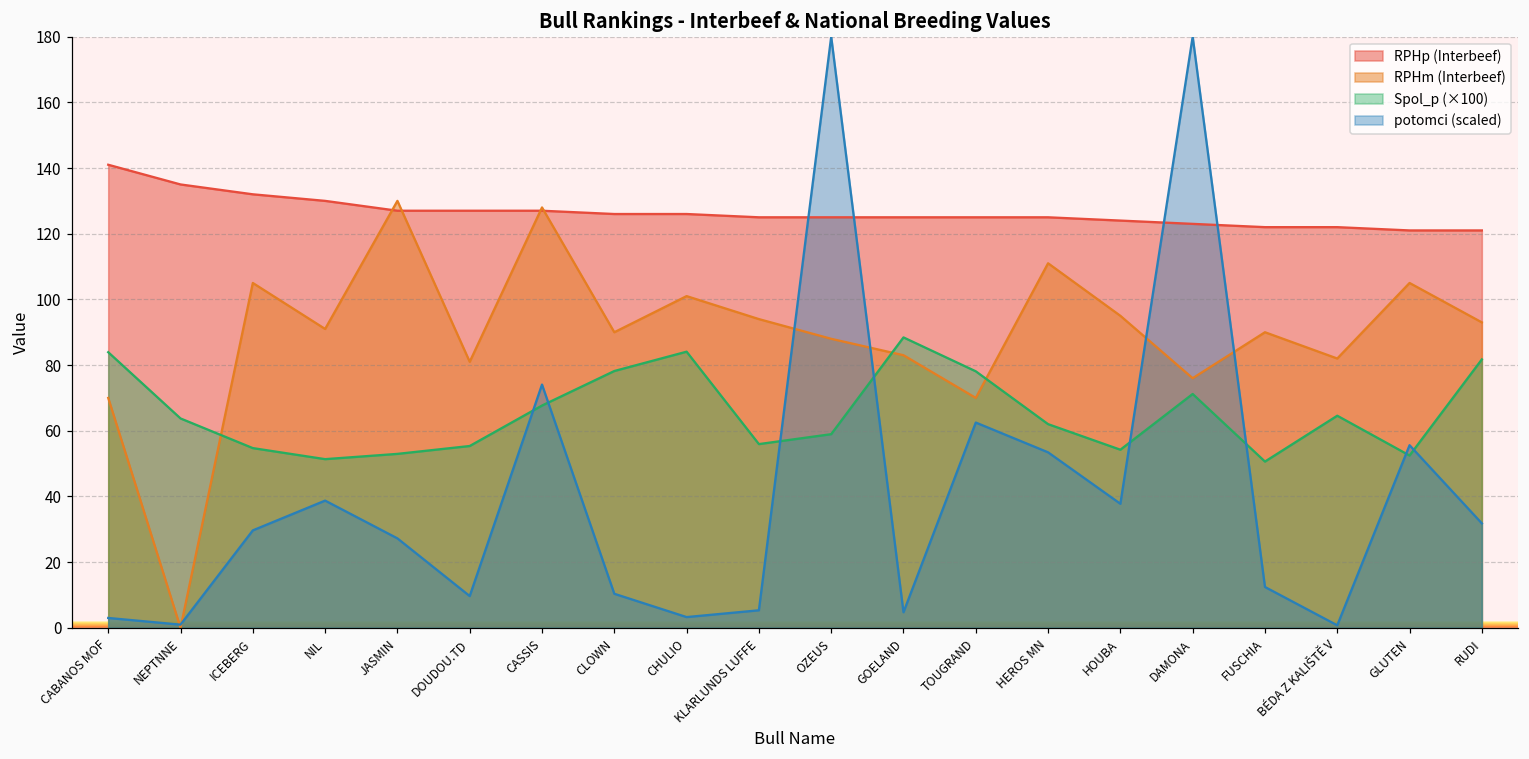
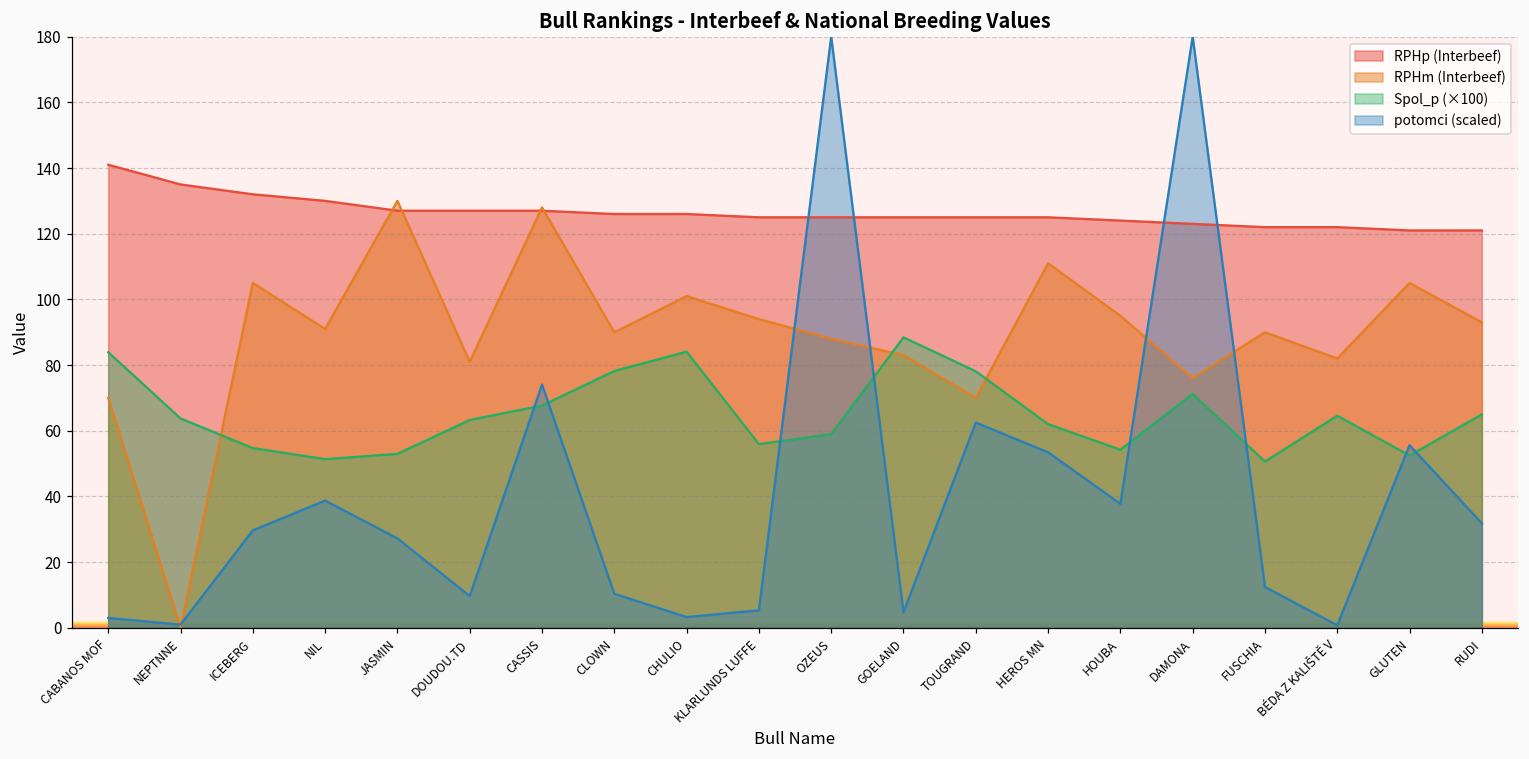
Spol_p (×100), DOUDOU.TD: 55 -> 63
Spol_p (×100), RUDI: 82 -> 65
